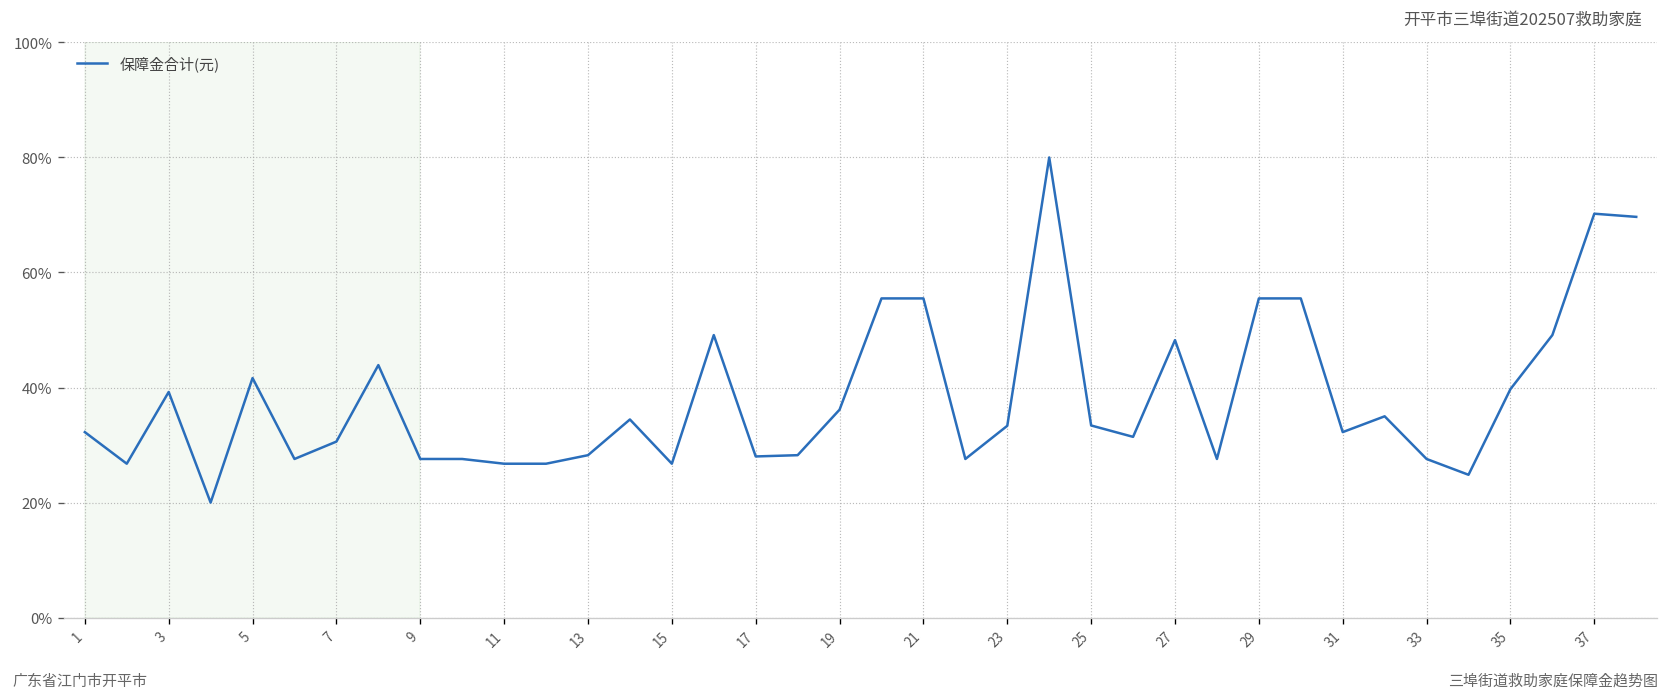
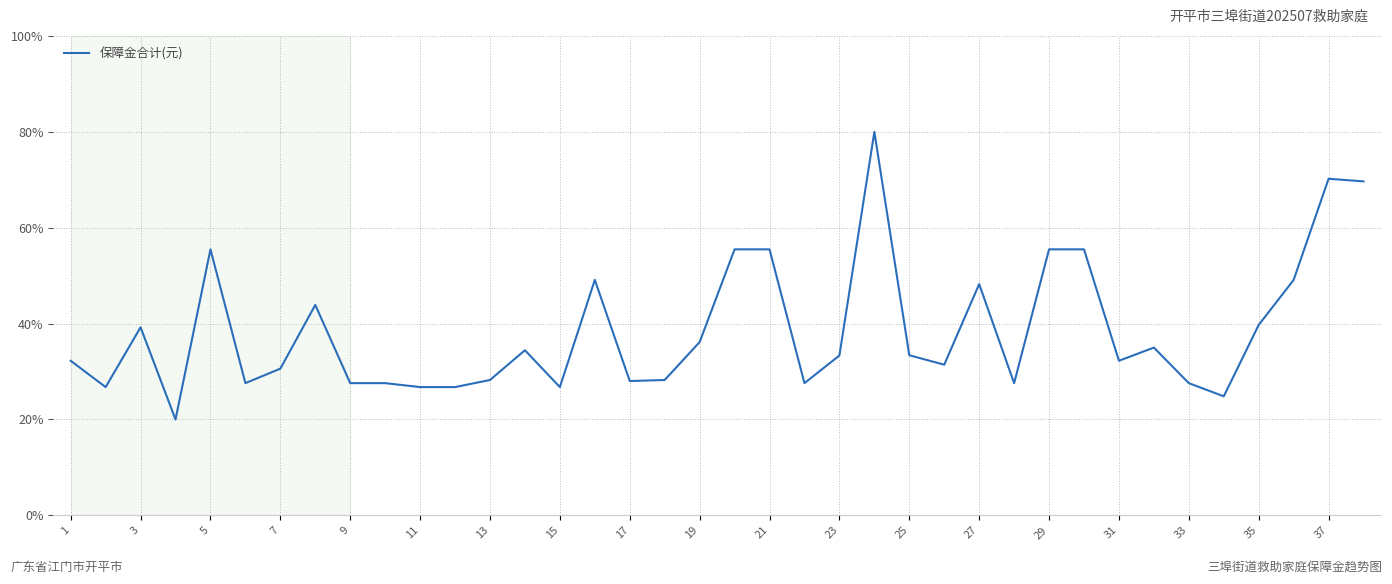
5: 42% -> 55%
